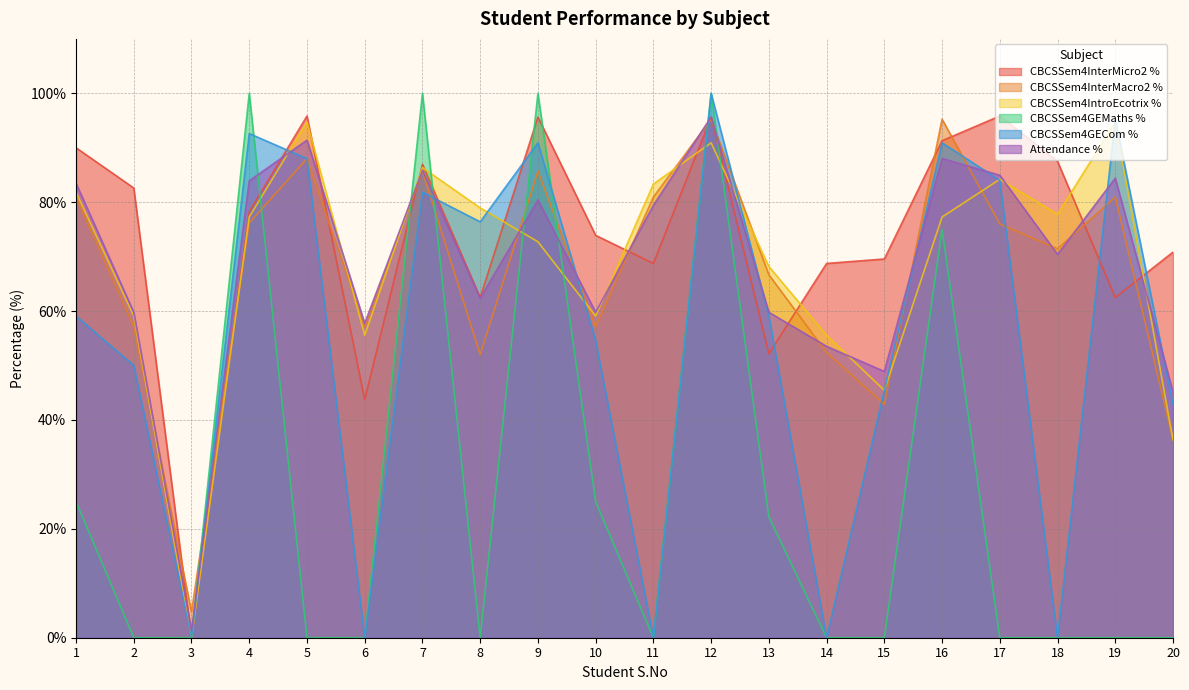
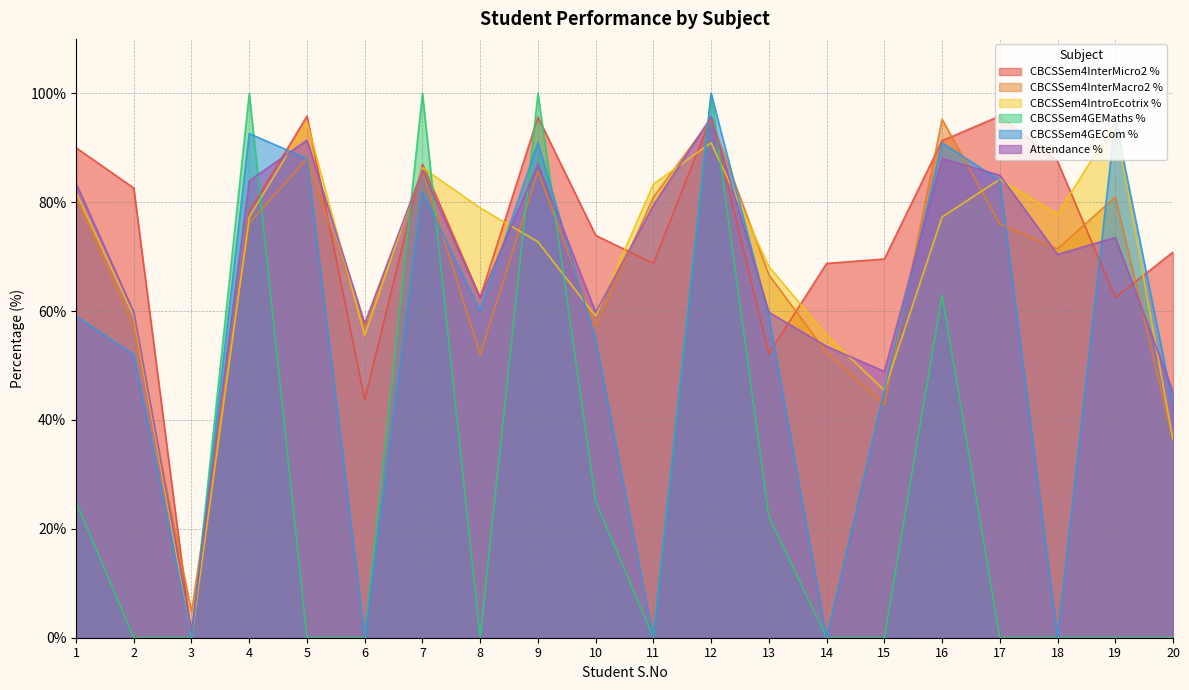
CBCSSem4GECom %, 2: 50% -> 52%
CBCSSem4GECom %, 8: 76% -> 60%
Attendance %, 9: 80% -> 87%
CBCSSem4GEMaths %, 16: 75% -> 63%
Attendance %, 19: 84% -> 74%
